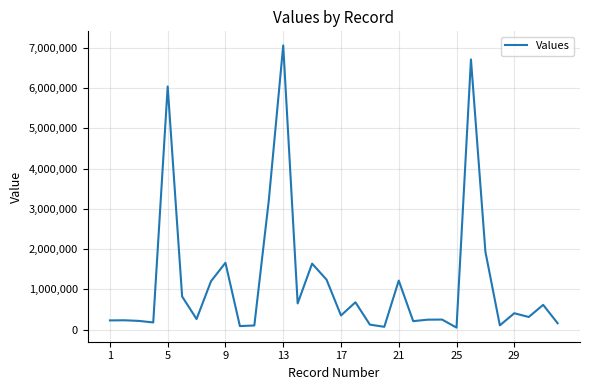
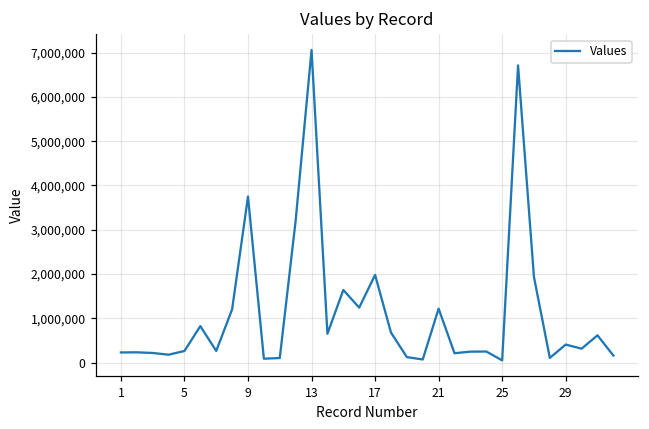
5: 6,000,000 -> 300,000
9: 1,700,000 -> 3,800,000
17: 400,000 -> 2,000,000
